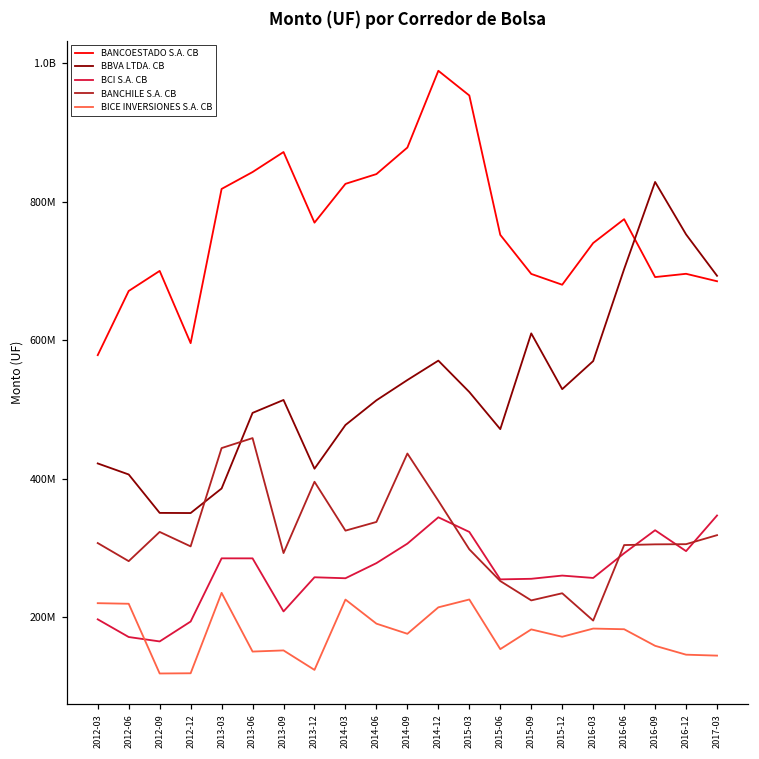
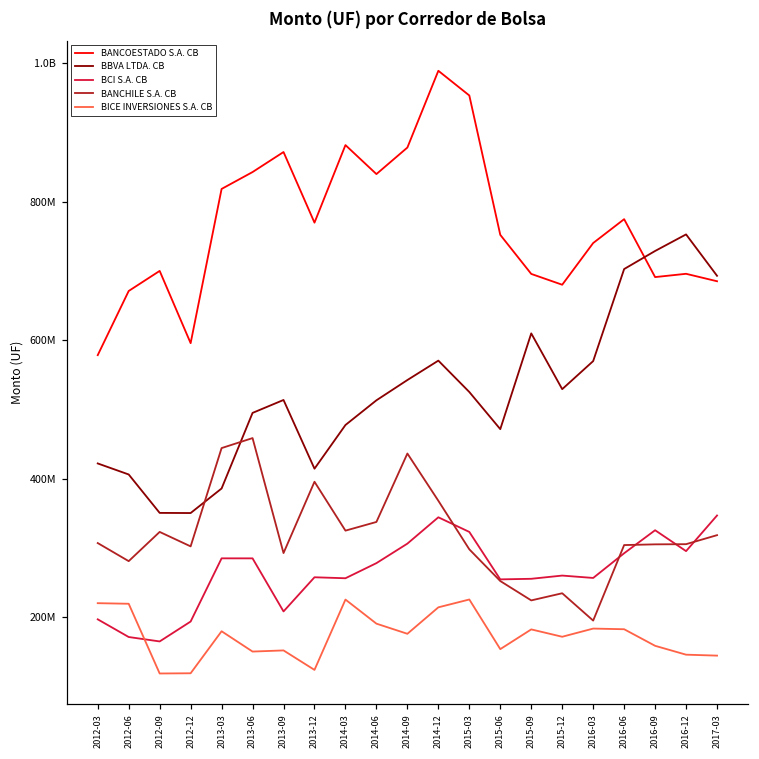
BICE INVERSIONES S.A. CB, 2013-03: 240000000 -> 180000000
BANCOESTADO S.A. CB, 2014-03: 830000000 -> 880000000
BBVA LTDA. CB, 2016-09: 830000000 -> 730000000
